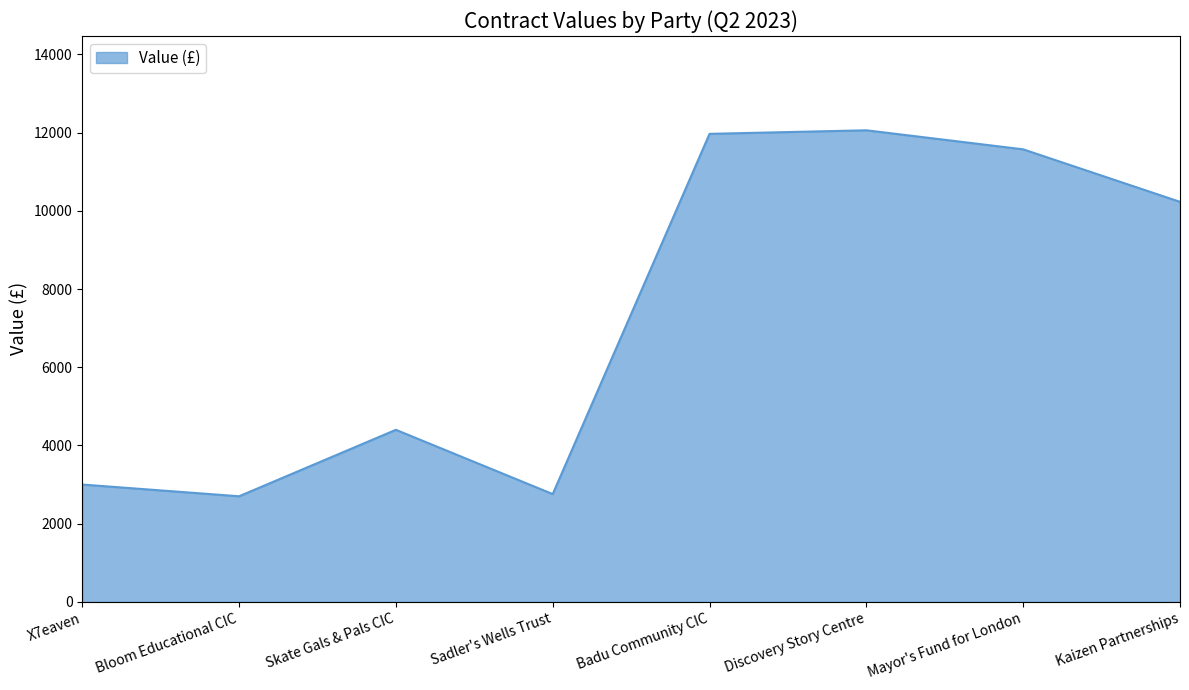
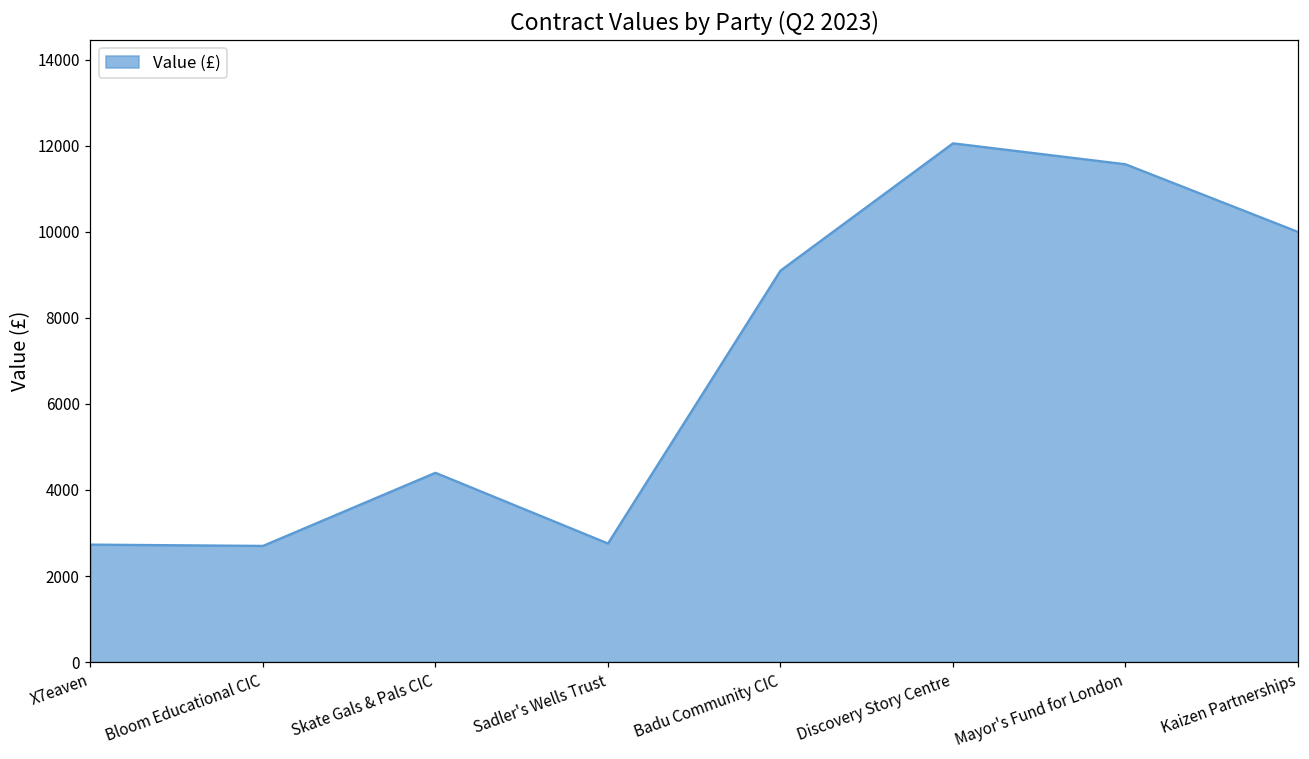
X7eaven: 3000 -> 2700
Badu Community CIC: 12000 -> 9100
Kaizen Partnerships: 10200 -> 10000
